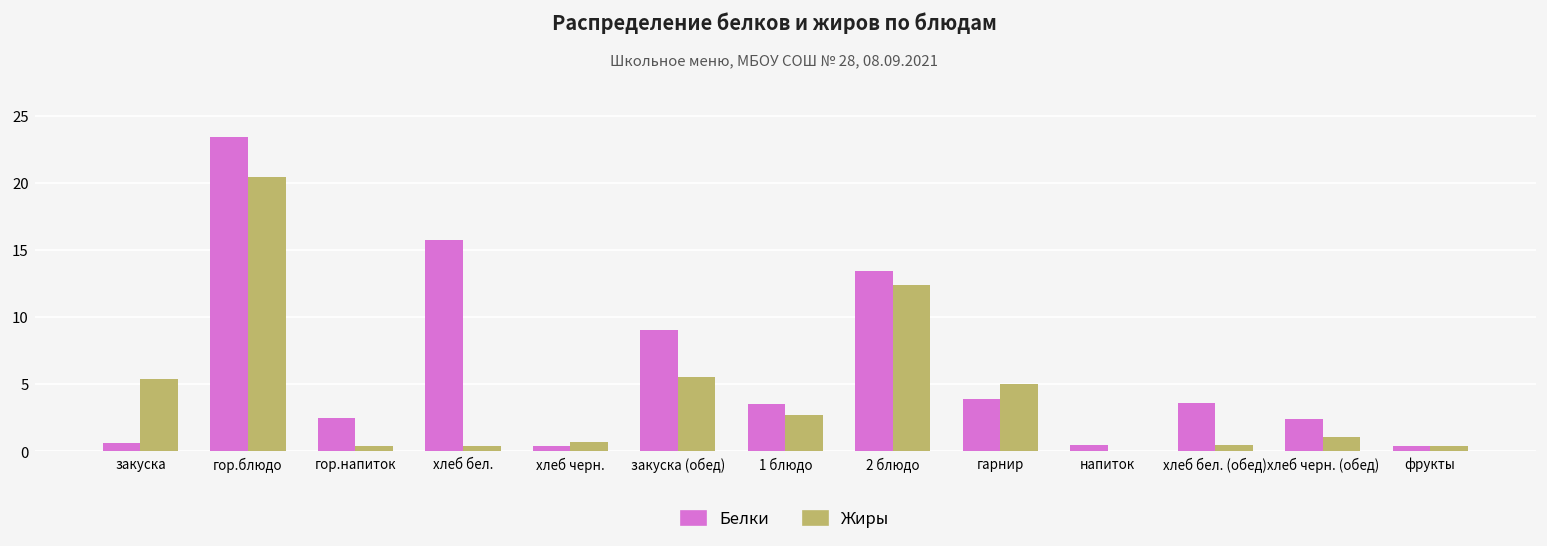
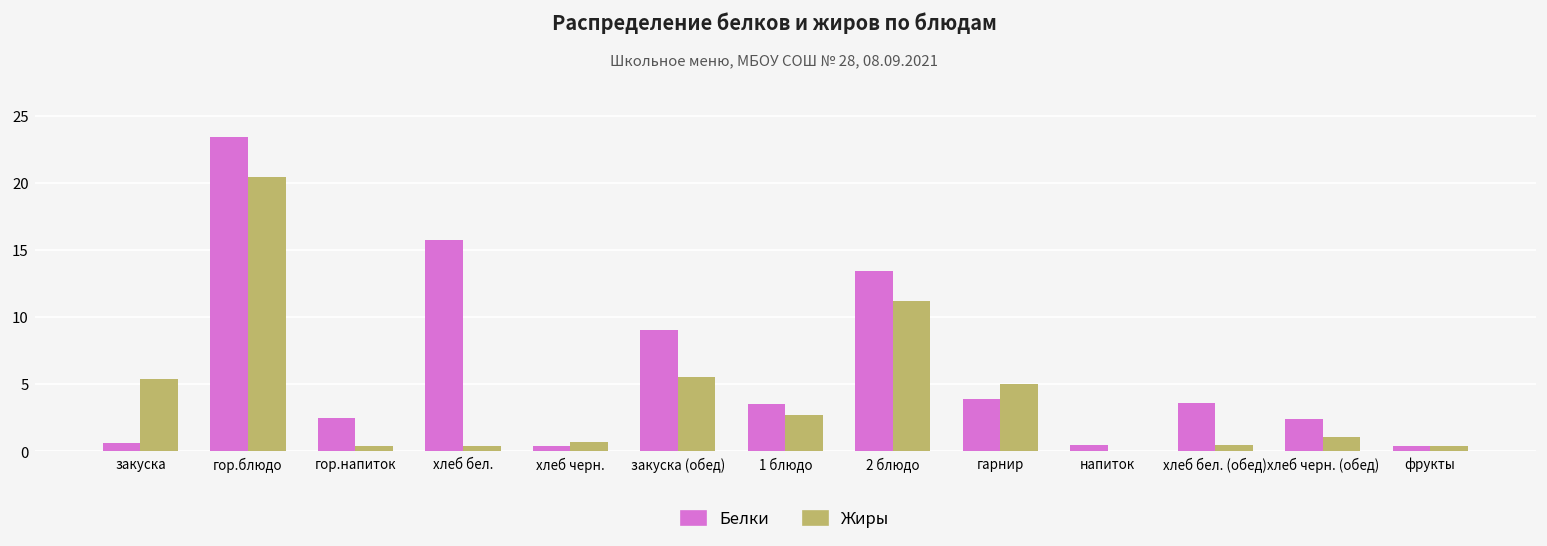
Жиры, 2 блюдо: 12.4 -> 11.2
